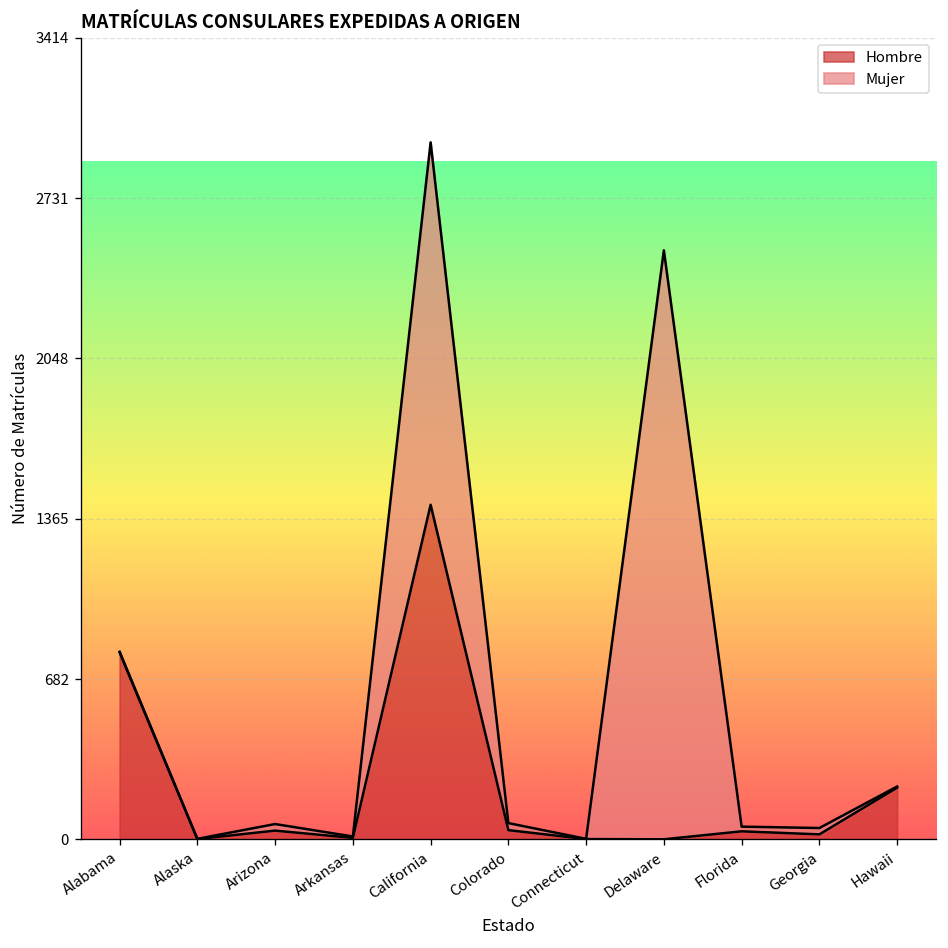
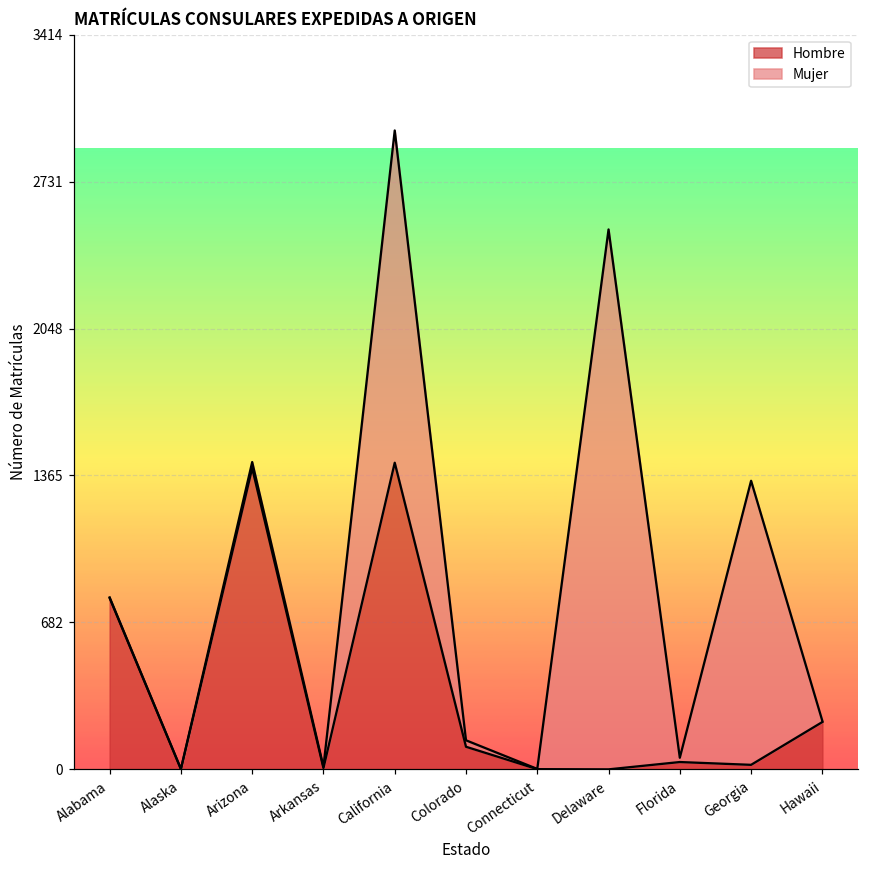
Hombre, Arizona: 40 -> 1400
Hombre, Colorado: 40 -> 110
Mujer, Georgia: 30 -> 1320
